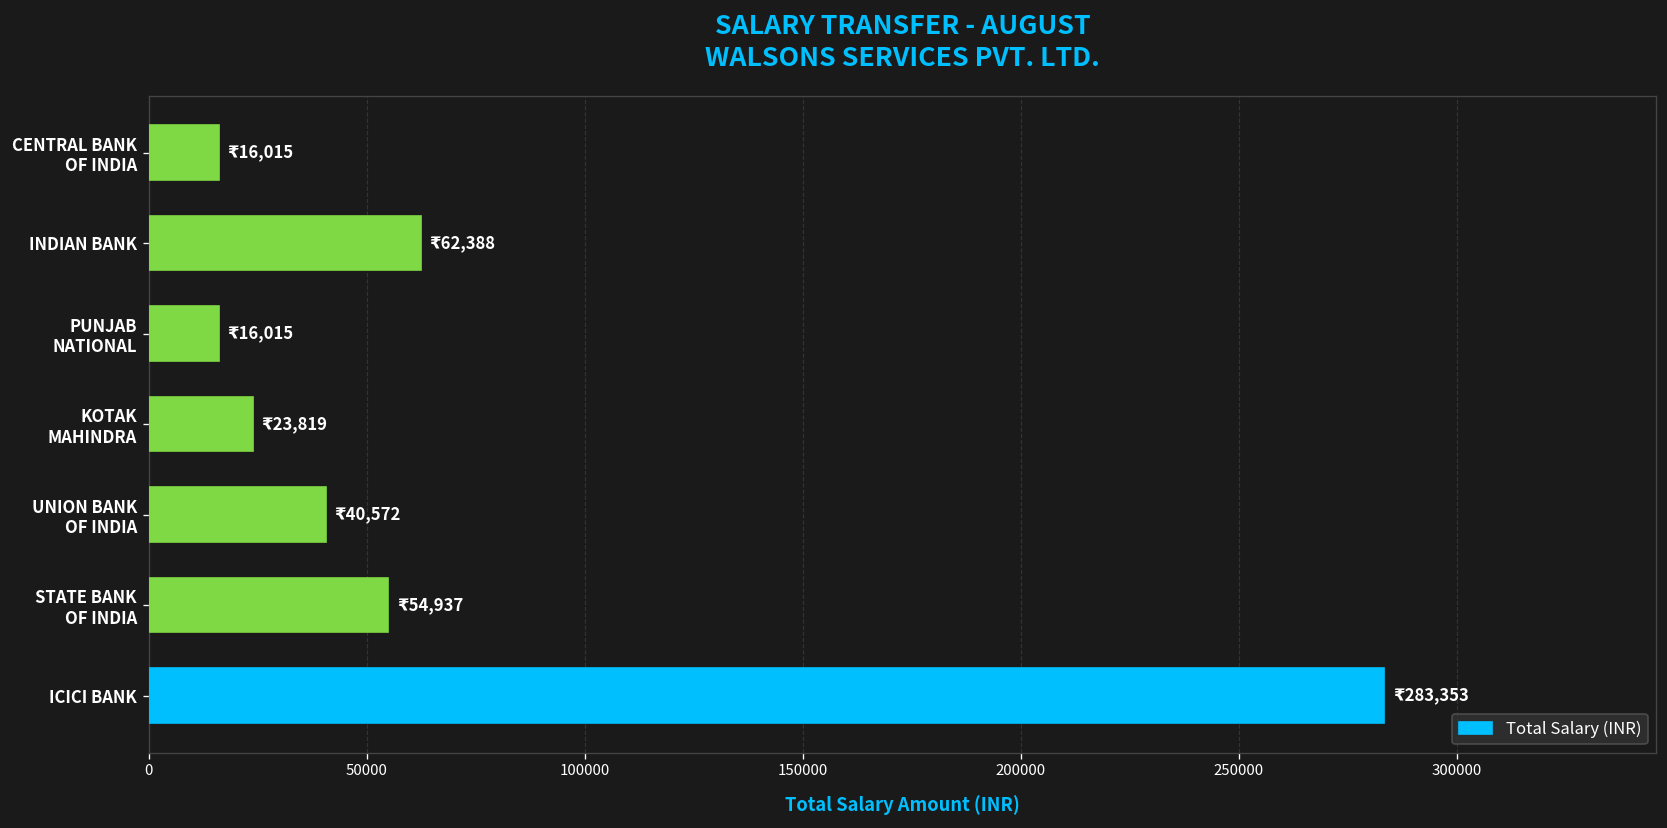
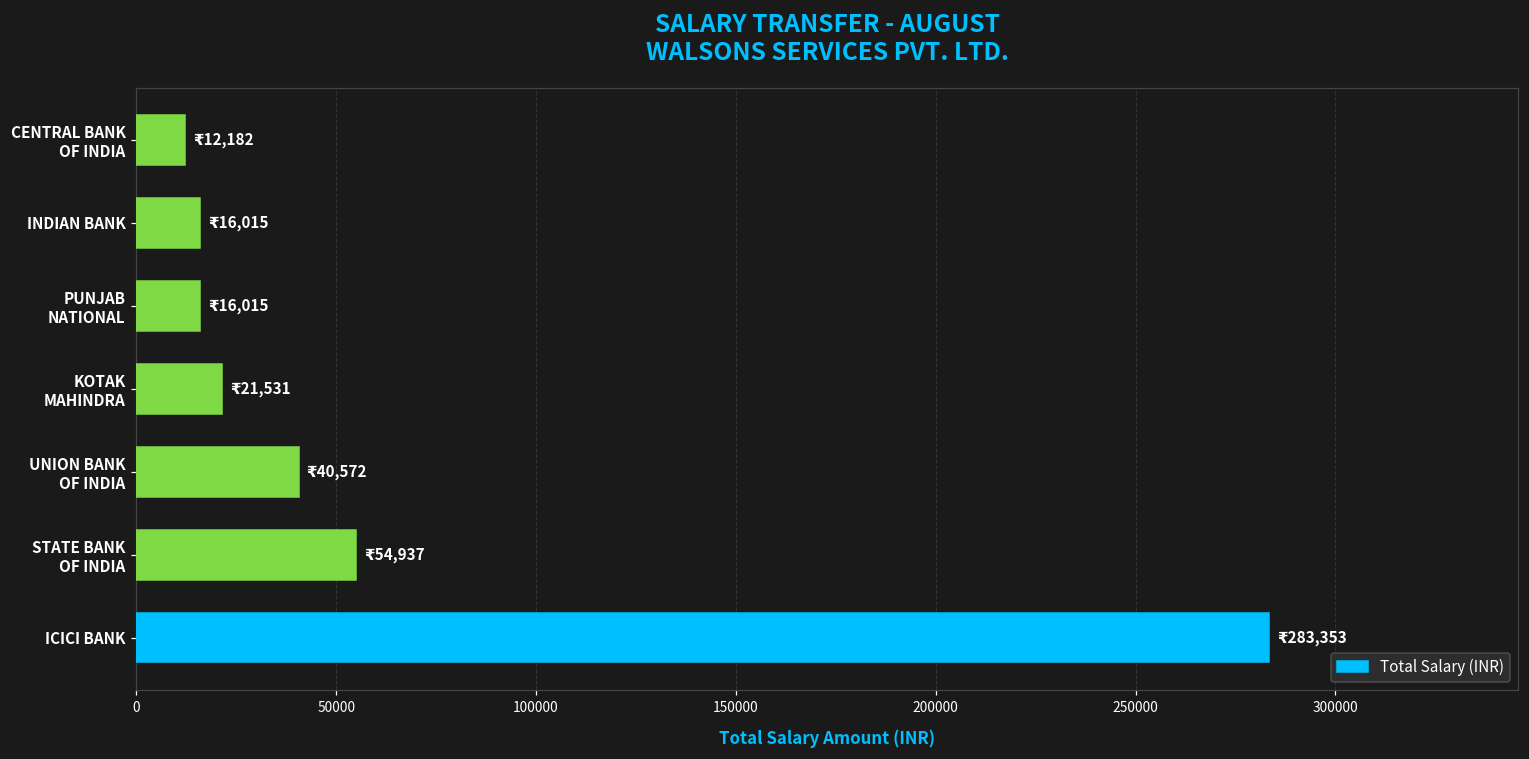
CENTRAL BANK OF INDIA: 16,015 -> 12,182
INDIAN BANK: 62,388 -> 16,015
KOTAK MAHINDRA: 23,819 -> 21,531
